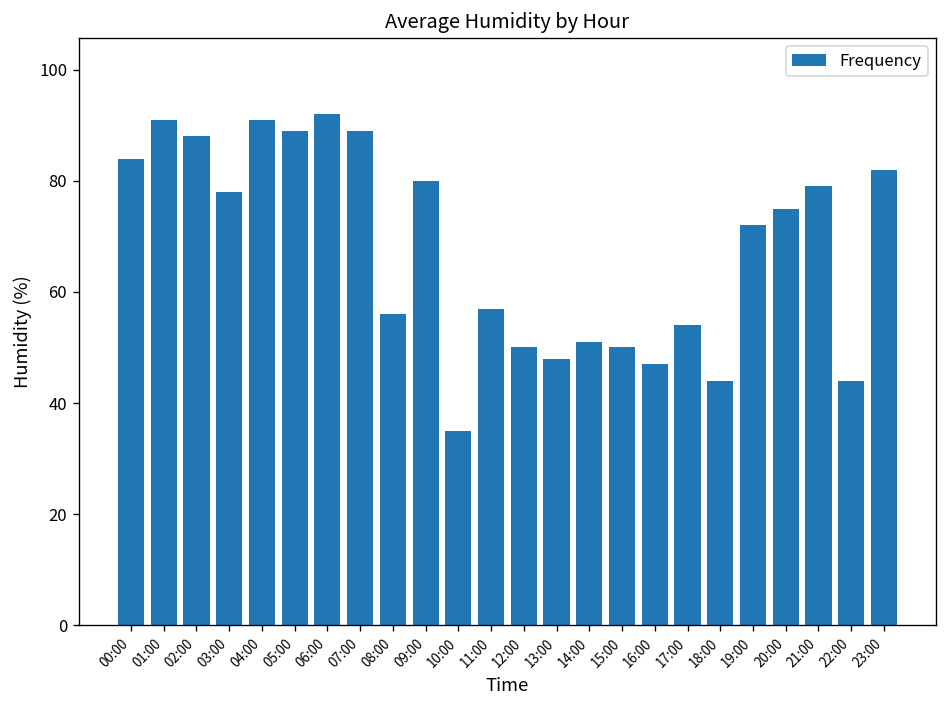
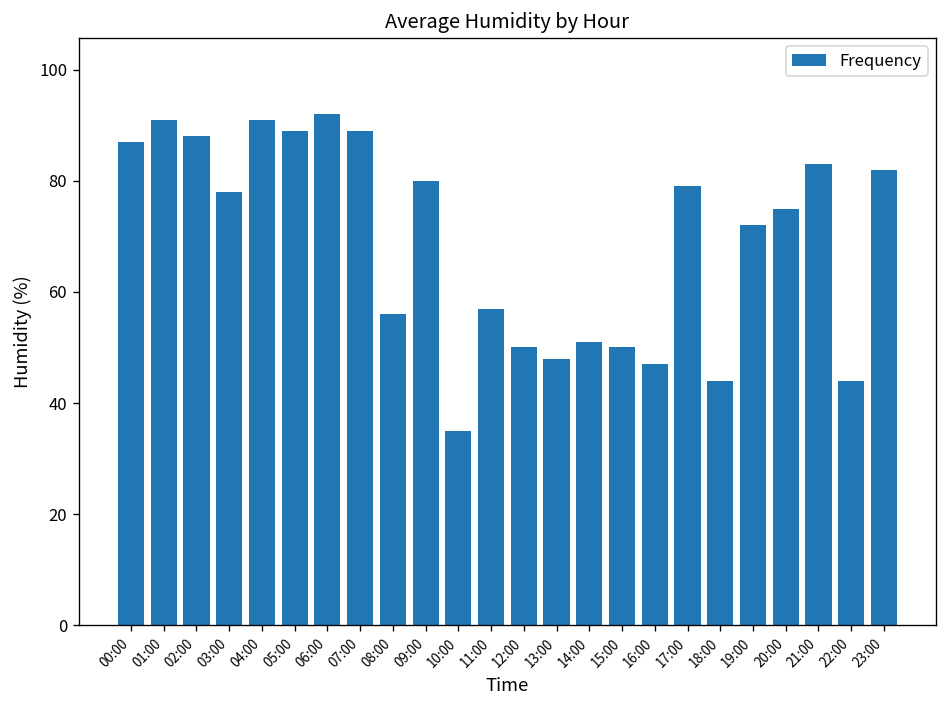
00:00: 84 -> 87
17:00: 54 -> 79
21:00: 79 -> 83
